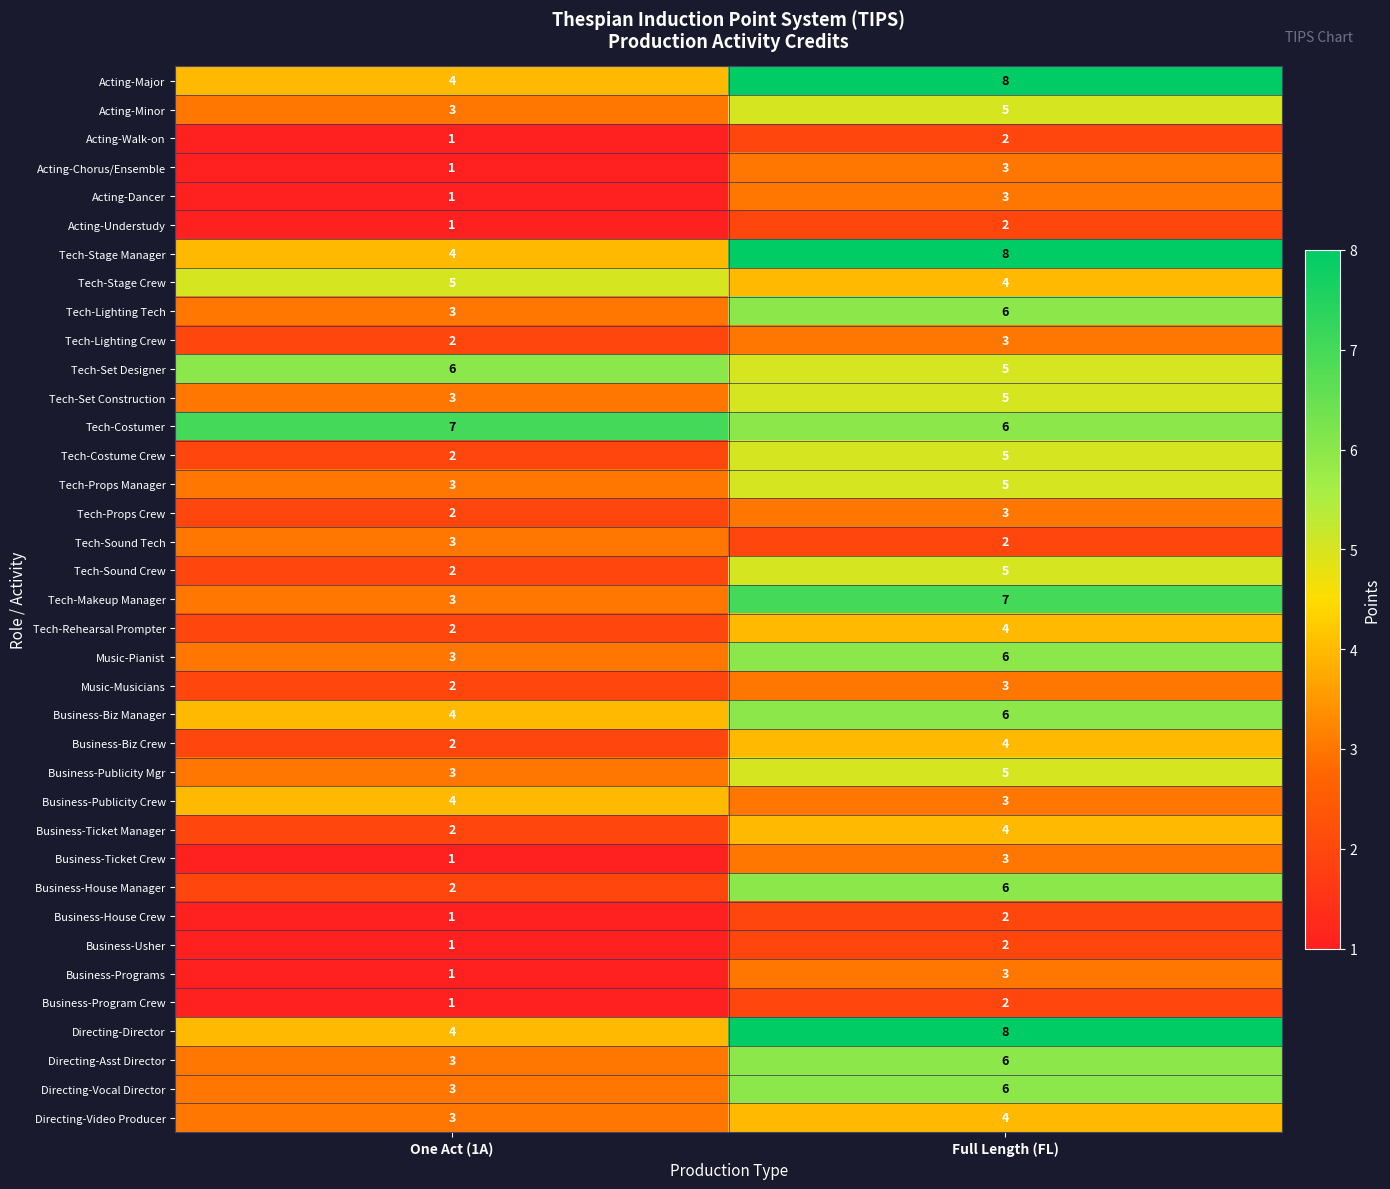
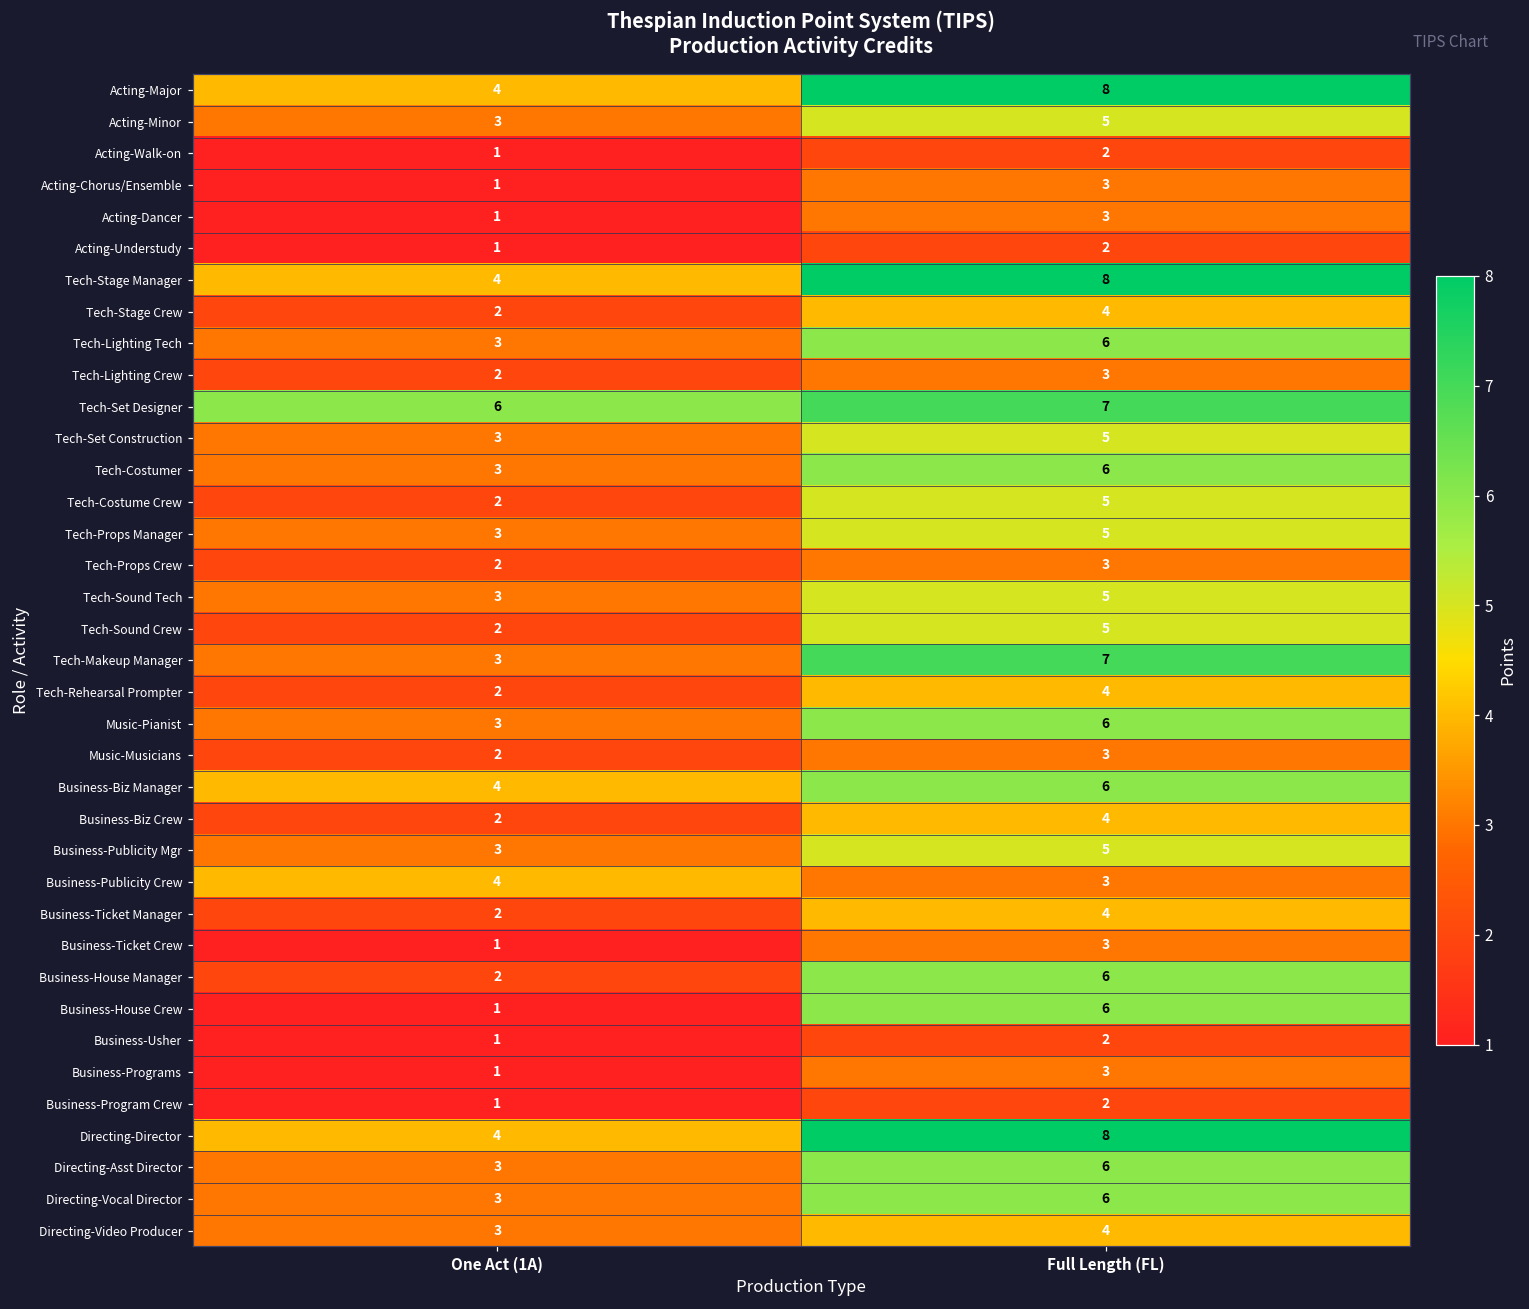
Tech-Stage Crew, One Act (1A): 5 -> 2
Tech-Set Designer, Full Length (FL): 5 -> 7
Tech-Costumer, One Act (1A): 7 -> 3
Tech-Sound Tech, Full Length (FL): 2 -> 5
Business-House Crew, Full Length (FL): 2 -> 6
